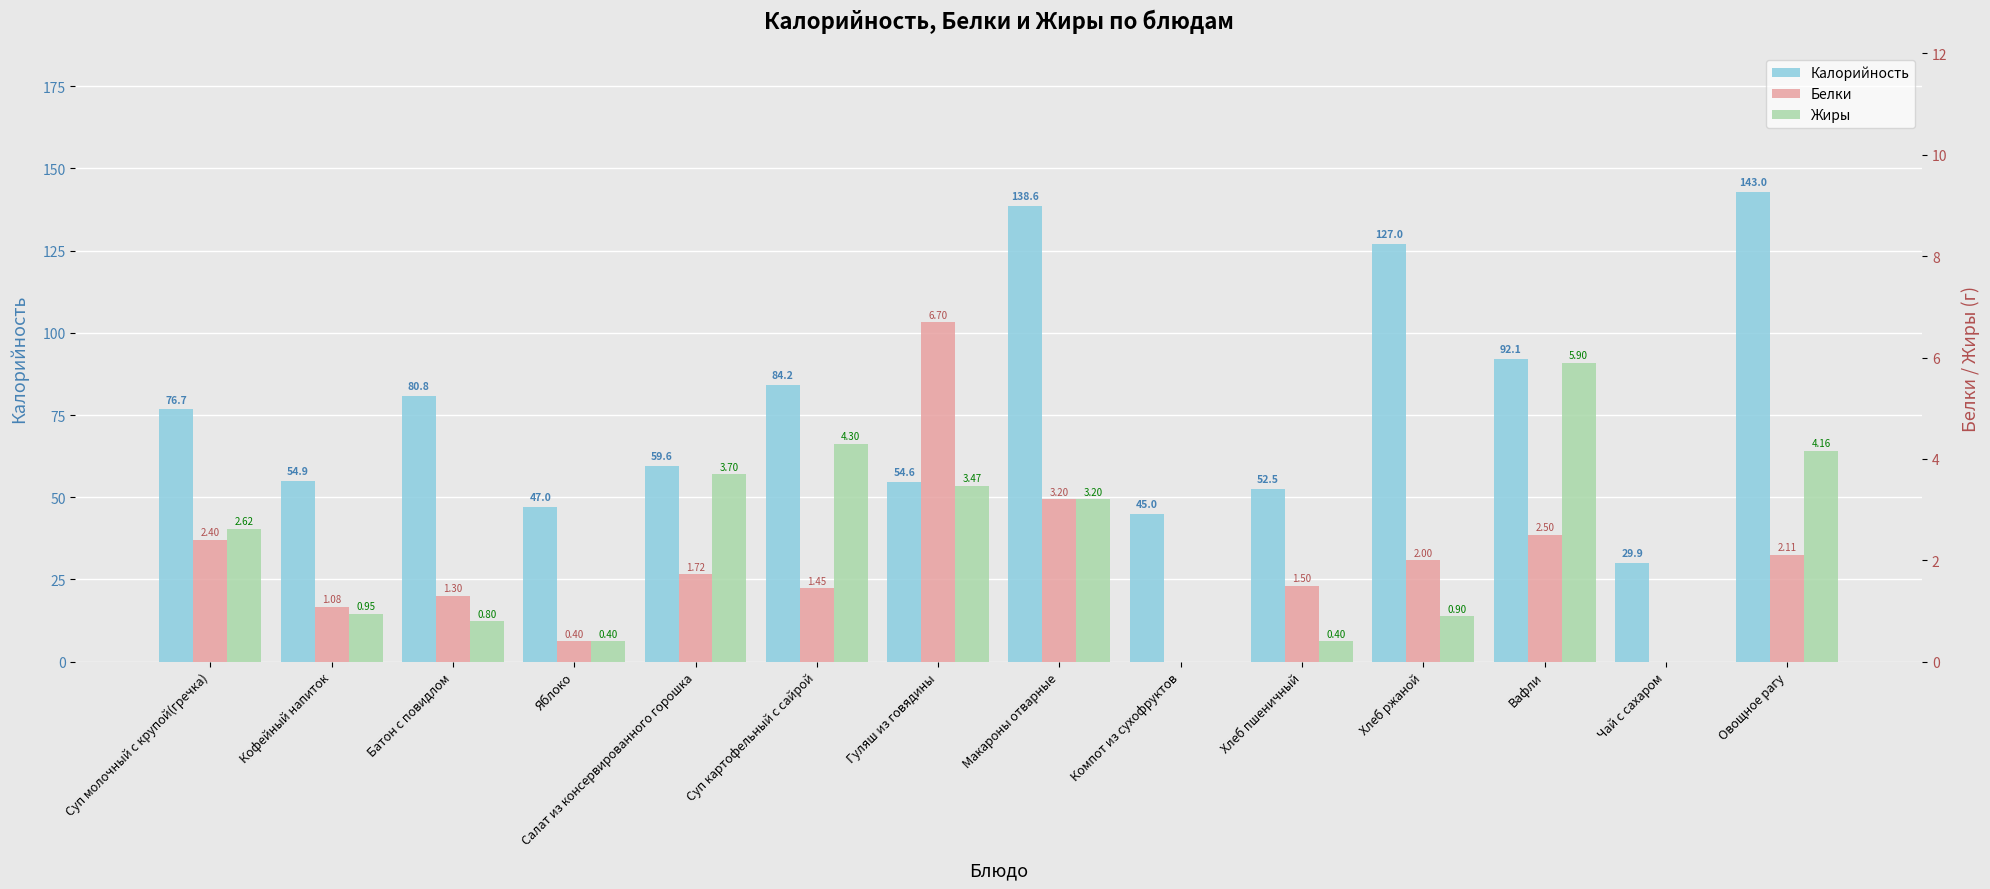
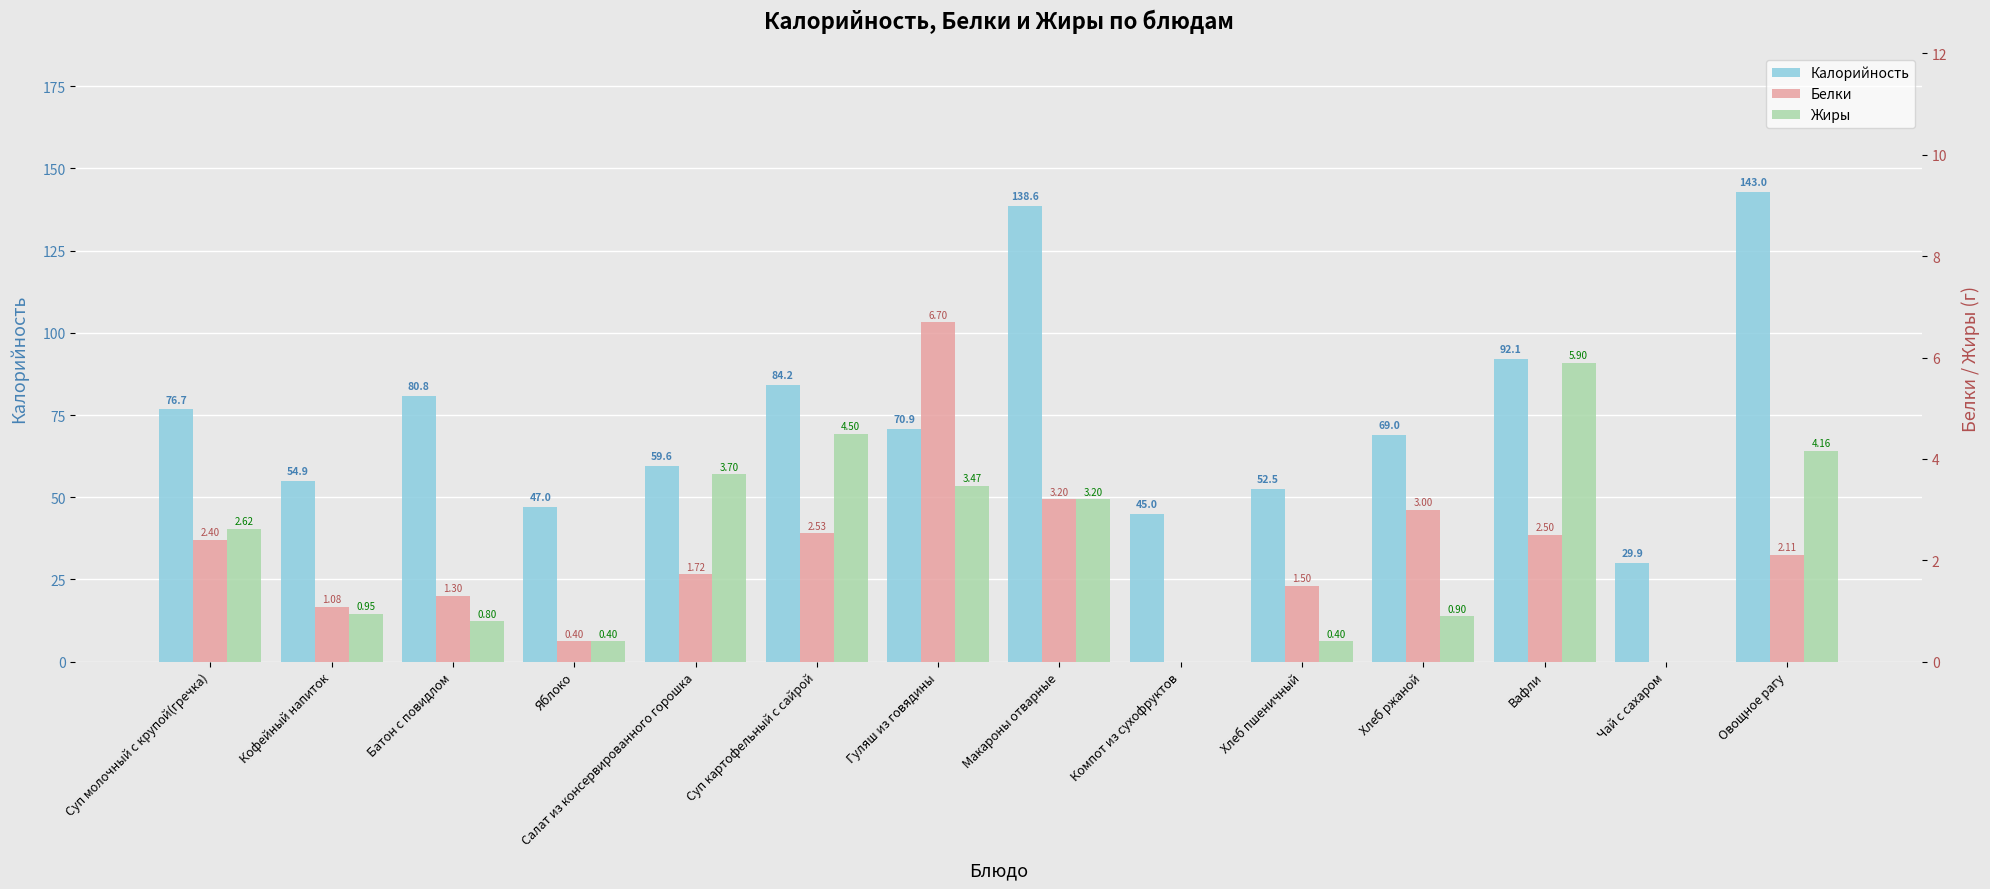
Калорийность, Гуляш из говядины: 54.6 -> 70.9
Калорийность, Хлеб ржаной: 127.0 -> 69.0
Белки, Суп картофельный с сайрой: 1.45 -> 2.53
Жиры, Суп картофельный с сайрой: 4.30 -> 4.50
Белки, Хлеб ржаной: 2.00 -> 3.00
